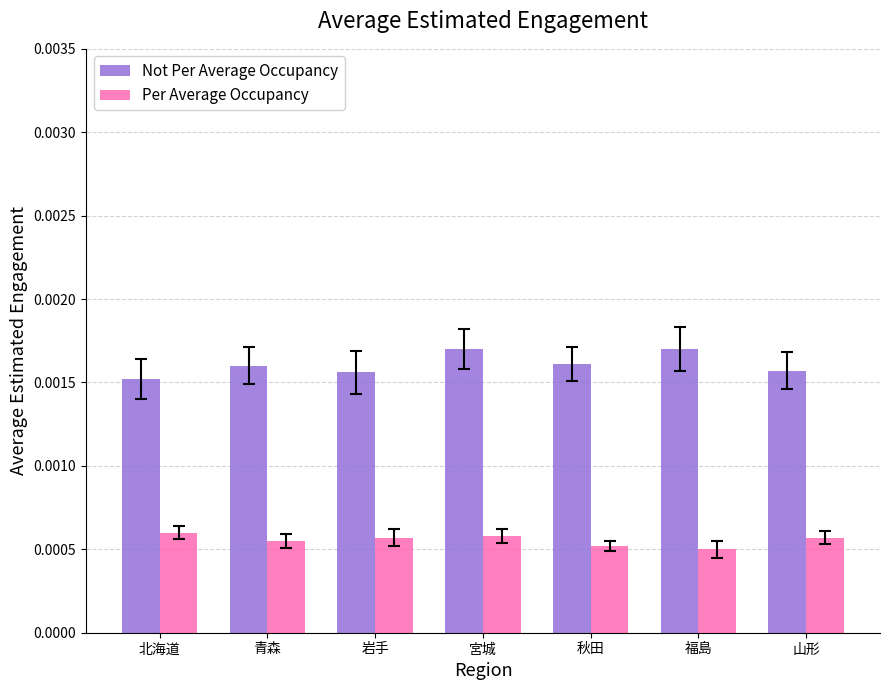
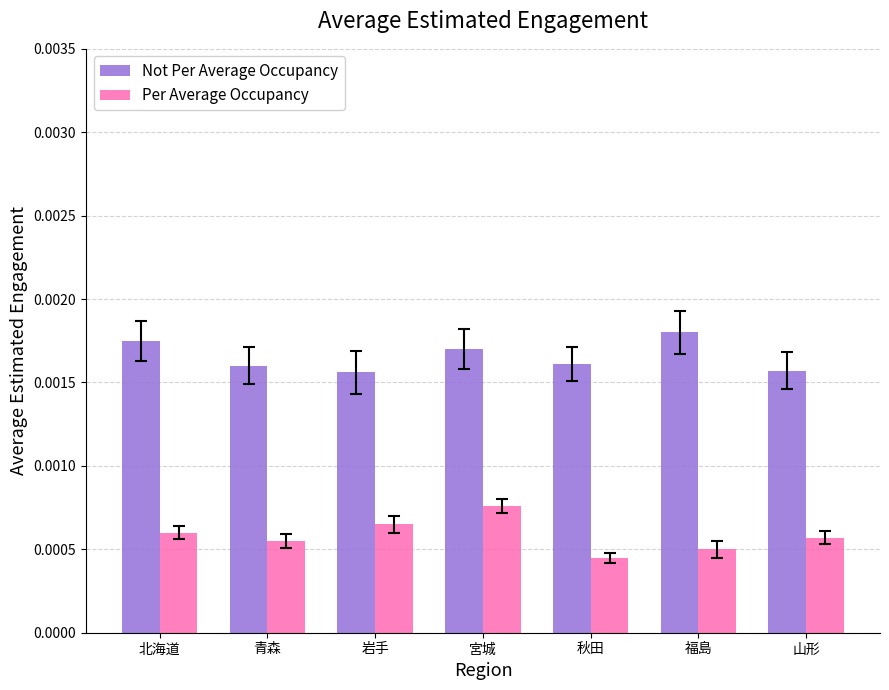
Not Per Average Occupancy, 北海道: 0.00152 -> 0.00175
Per Average Occupancy, 岩手: 0.00057 -> 0.00065
Per Average Occupancy, 宮城: 0.00058 -> 0.00076
Per Average Occupancy, 秋田: 0.00052 -> 0.00045
Not Per Average Occupancy, 福島: 0.0017 -> 0.0018
